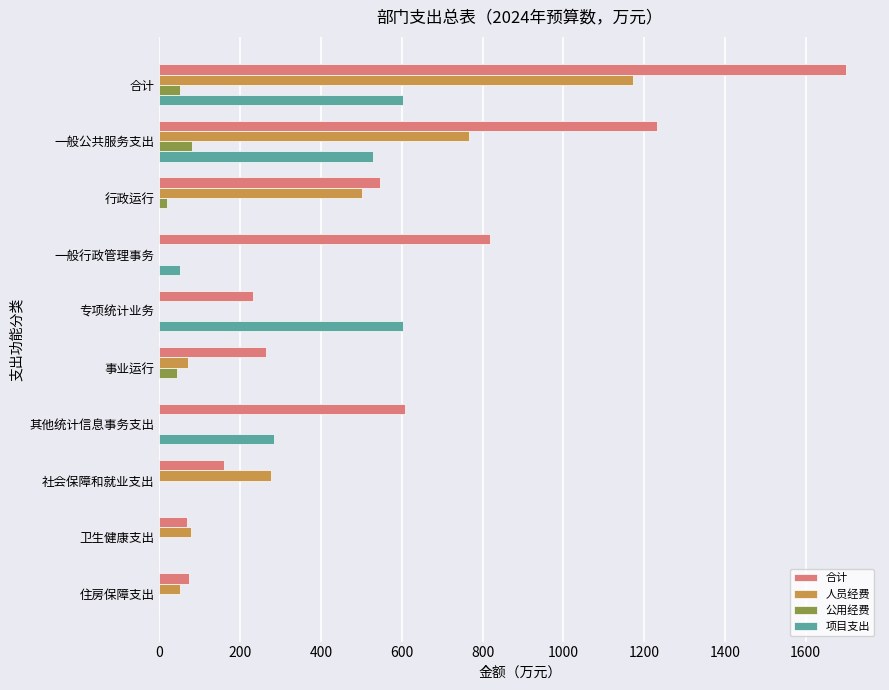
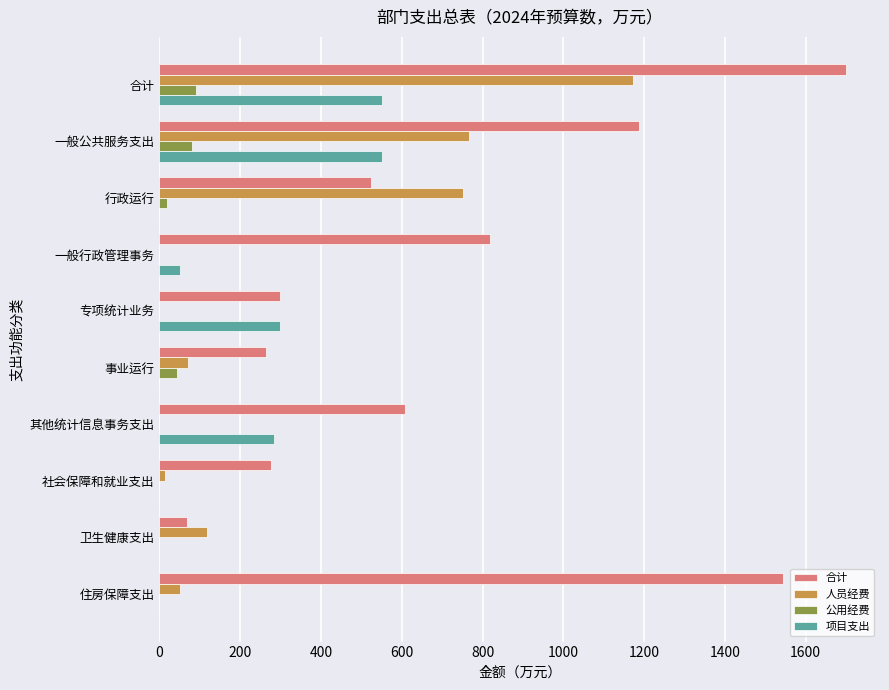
公用经费, 合计: 50 -> 90
项目支出, 合计: 600 -> 550
合计, 一般公共服务支出: 1230 -> 1190
项目支出, 一般公共服务支出: 530 -> 550
合计, 行政运行: 550 -> 520
人员经费, 行政运行: 500 -> 750
合计, 专项统计业务: 230 -> 300
项目支出, 专项统计业务: 600 -> 300
合计, 社会保障和就业支出: 160 -> 280
人员经费, 社会保障和就业支出: 280 -> 10
人员经费, 卫生健康支出: 80 -> 120
合计, 住房保障支出: 70 -> 1540
